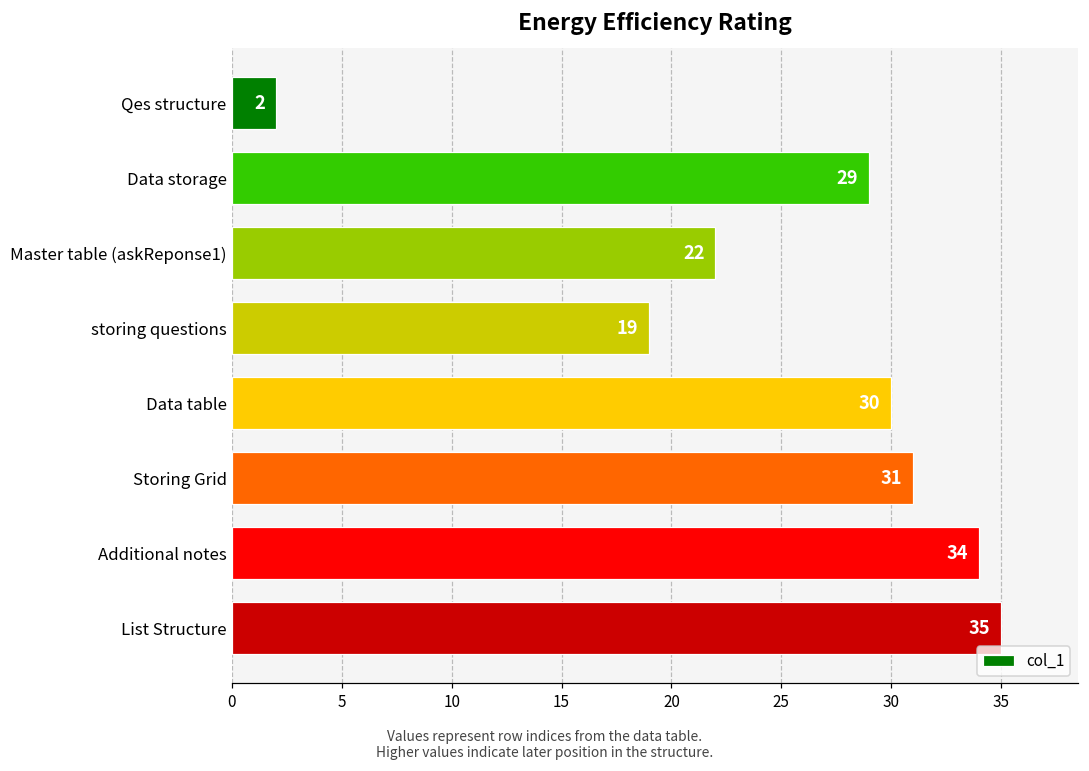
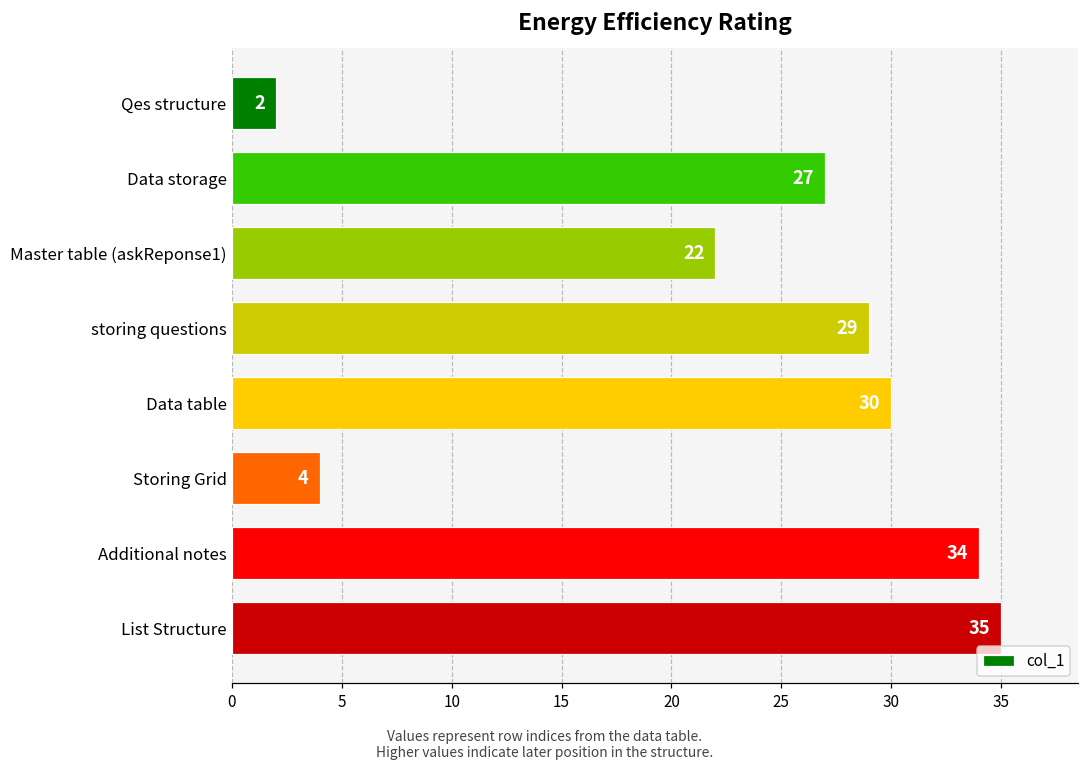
Data storage: 29 -> 27
storing questions: 19 -> 29
Storing Grid: 31 -> 4
